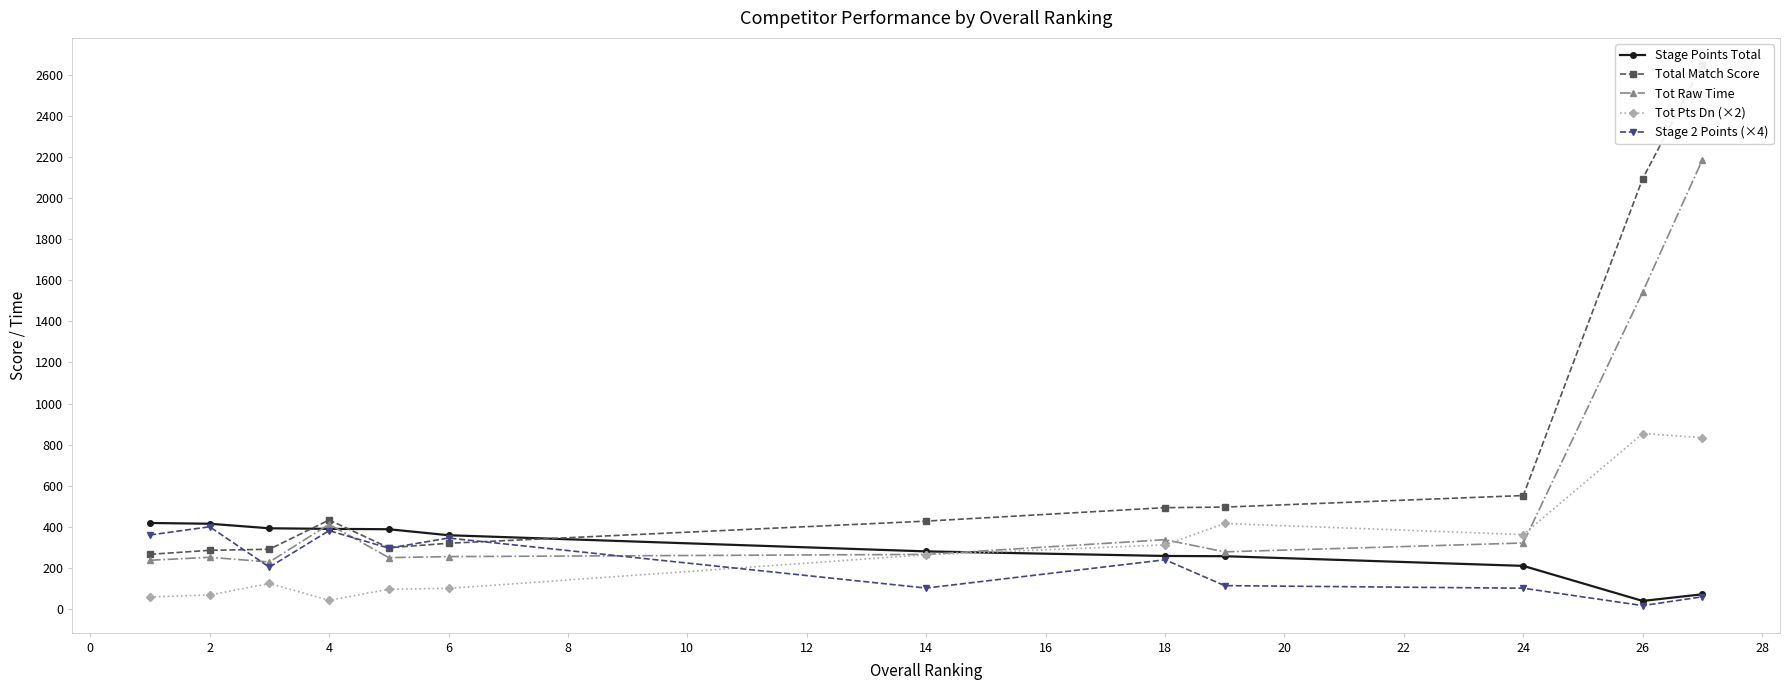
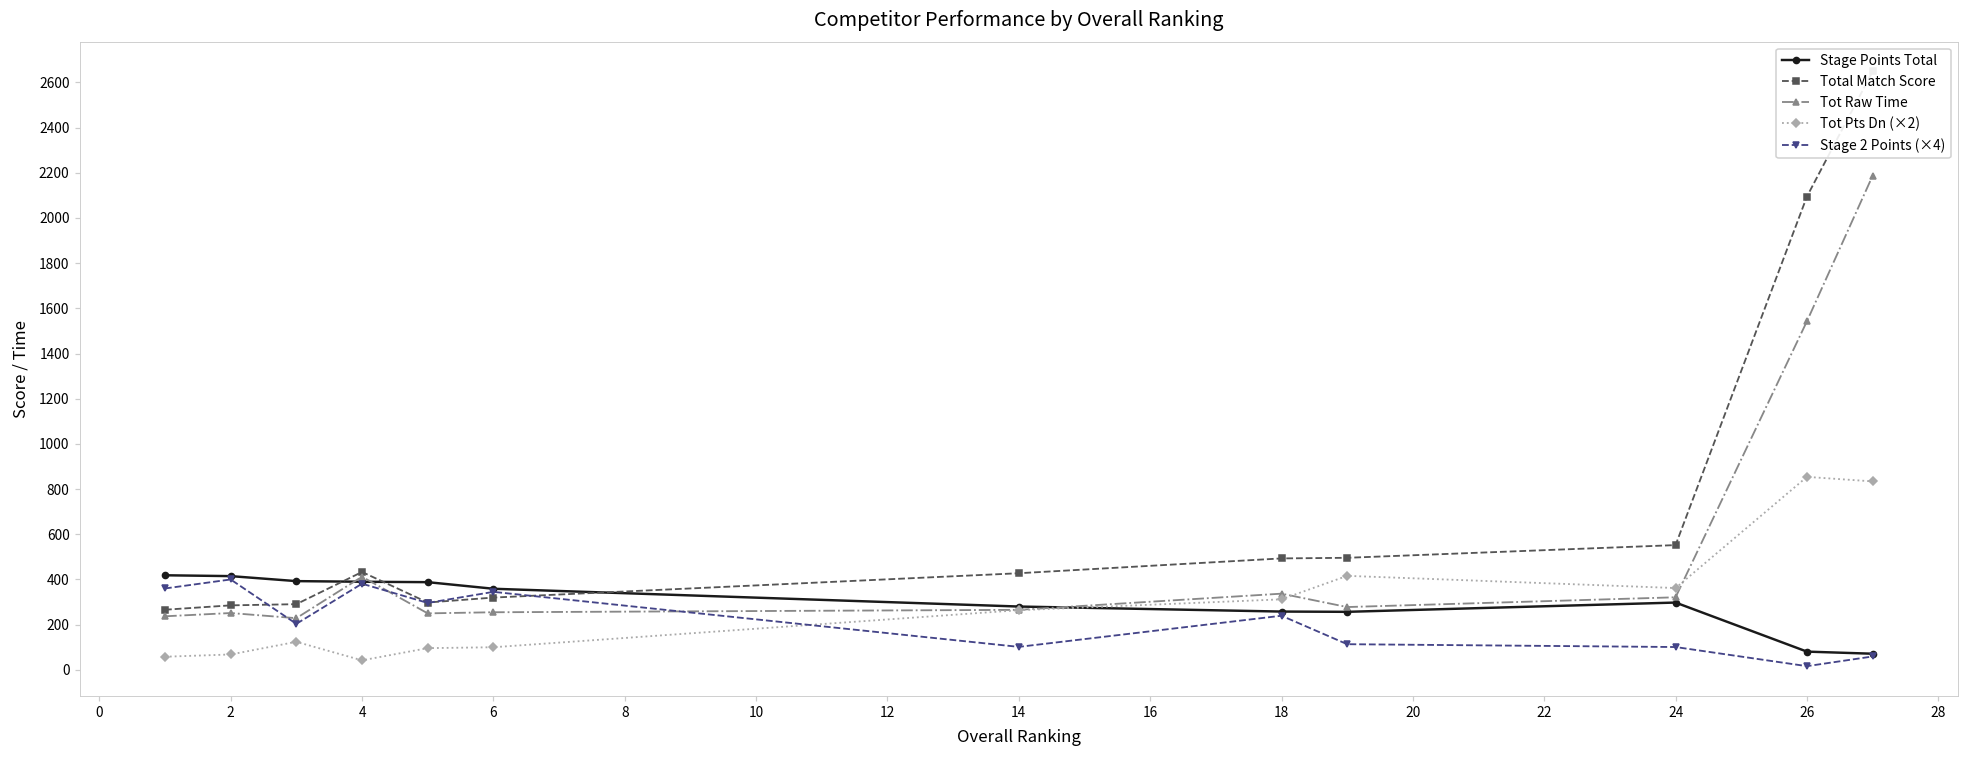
Stage Points Total, 24: 210 -> 300
Stage Points Total, 26: 40 -> 80
